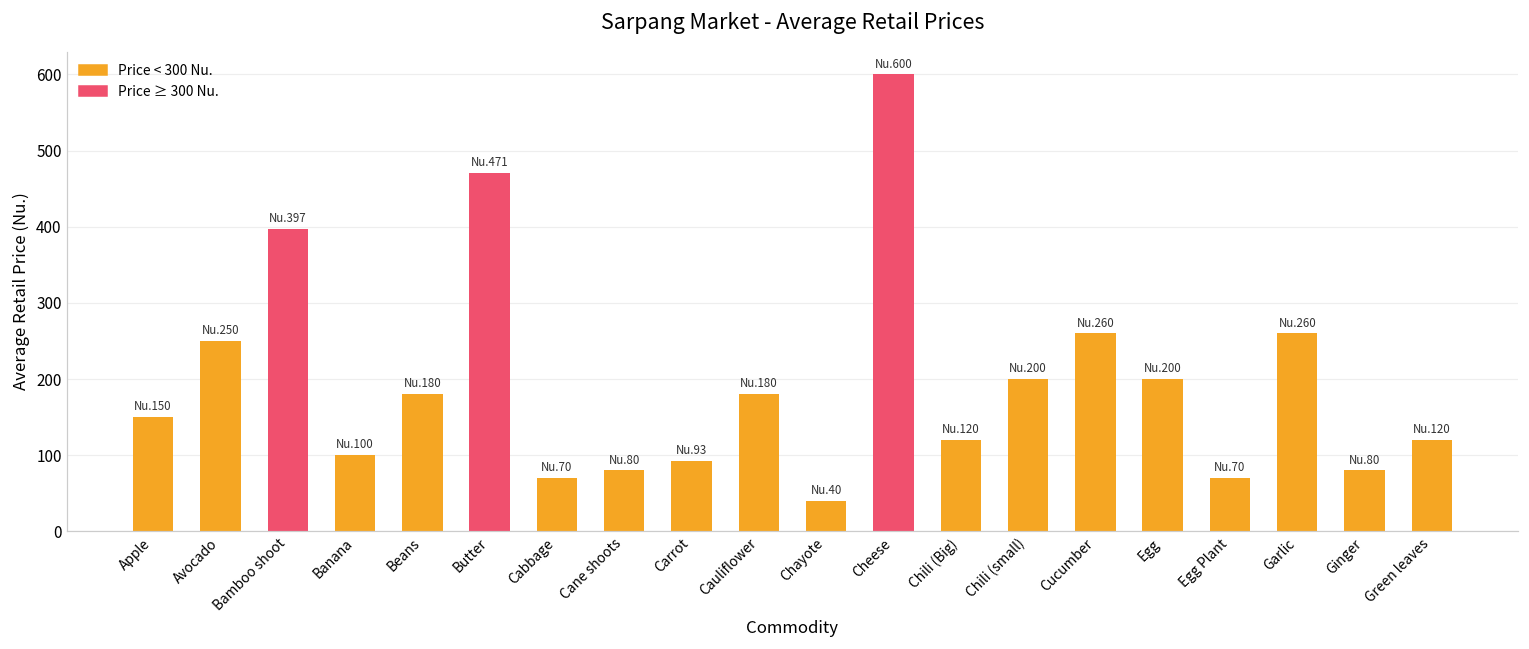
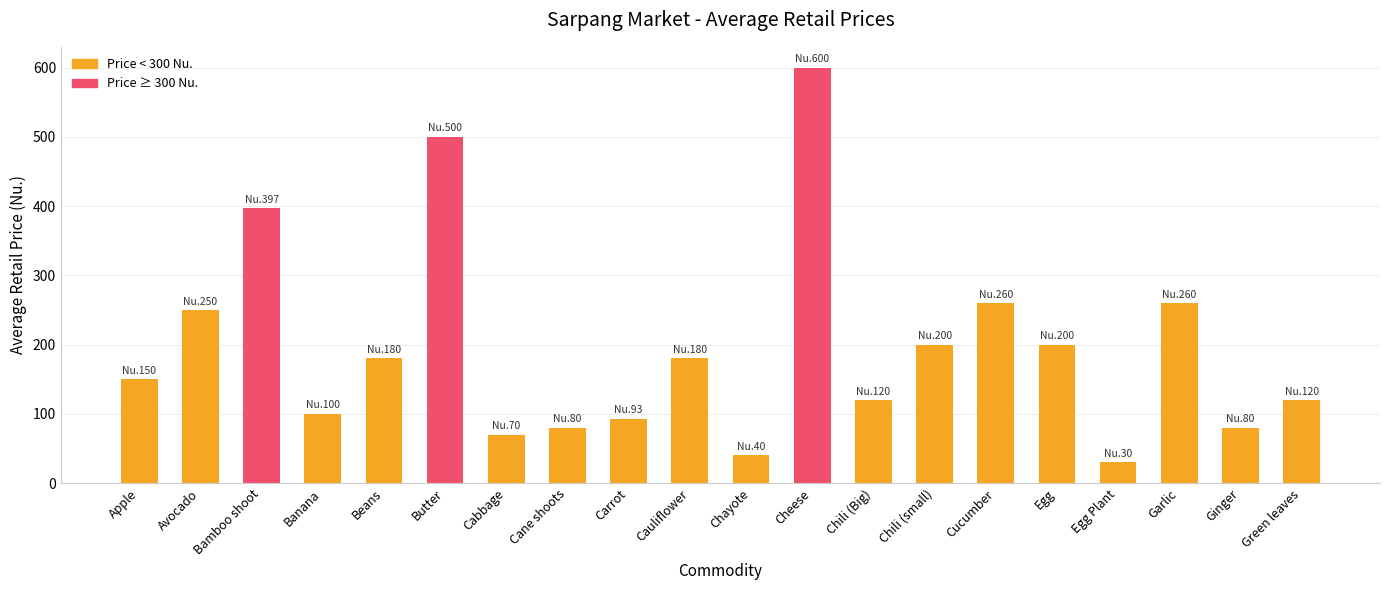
Butter: 471 -> 500
Egg Plant: 70 -> 30
